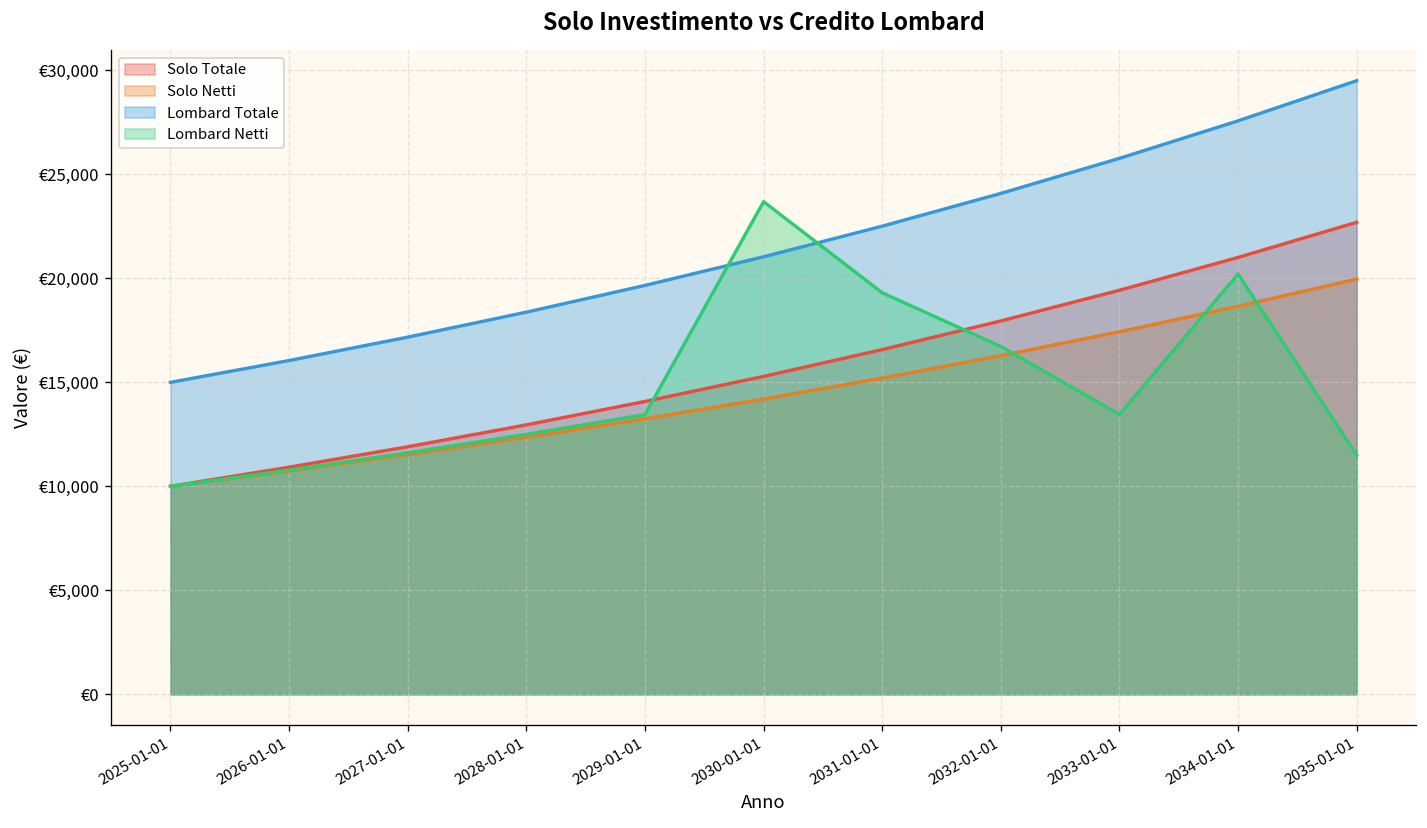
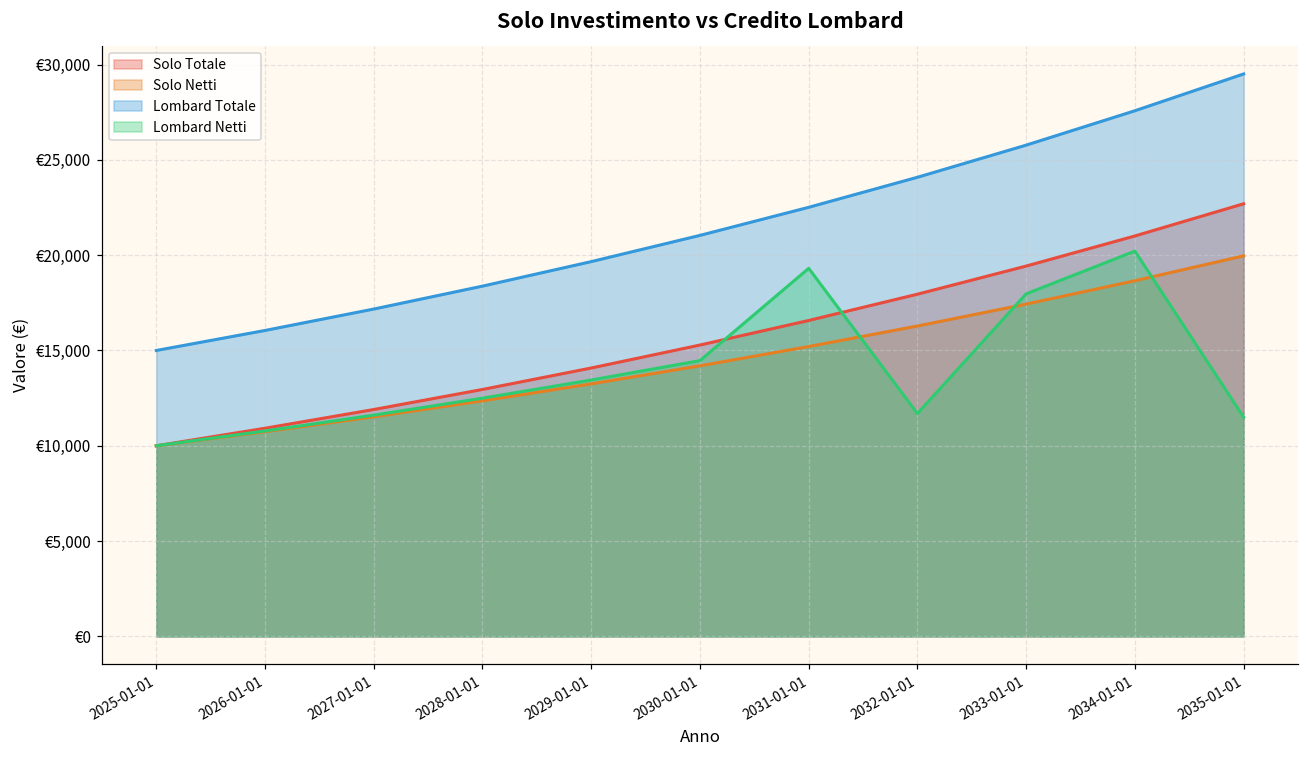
Lombard Netti, 2030-01-01: €23,700 -> €14,500
Lombard Netti, 2032-01-01: €16,700 -> €11,700
Lombard Netti, 2033-01-01: €13,500 -> €18,000
